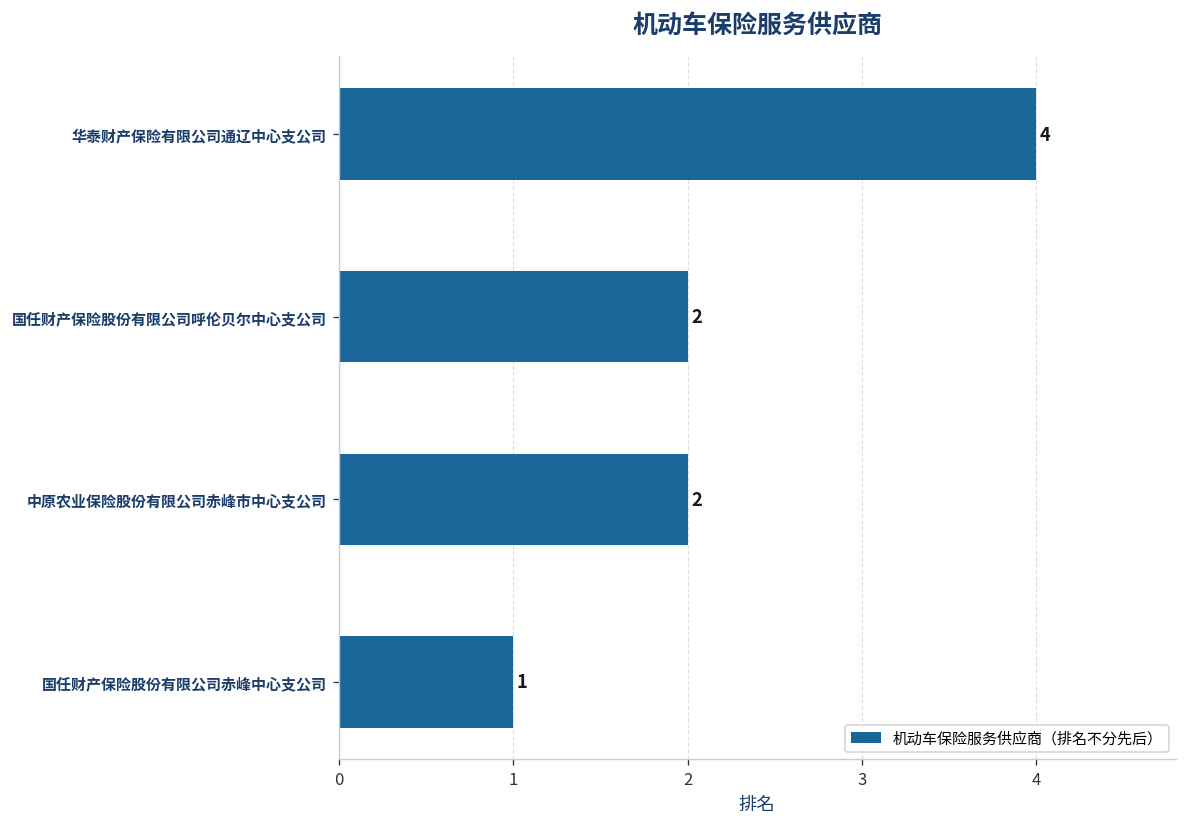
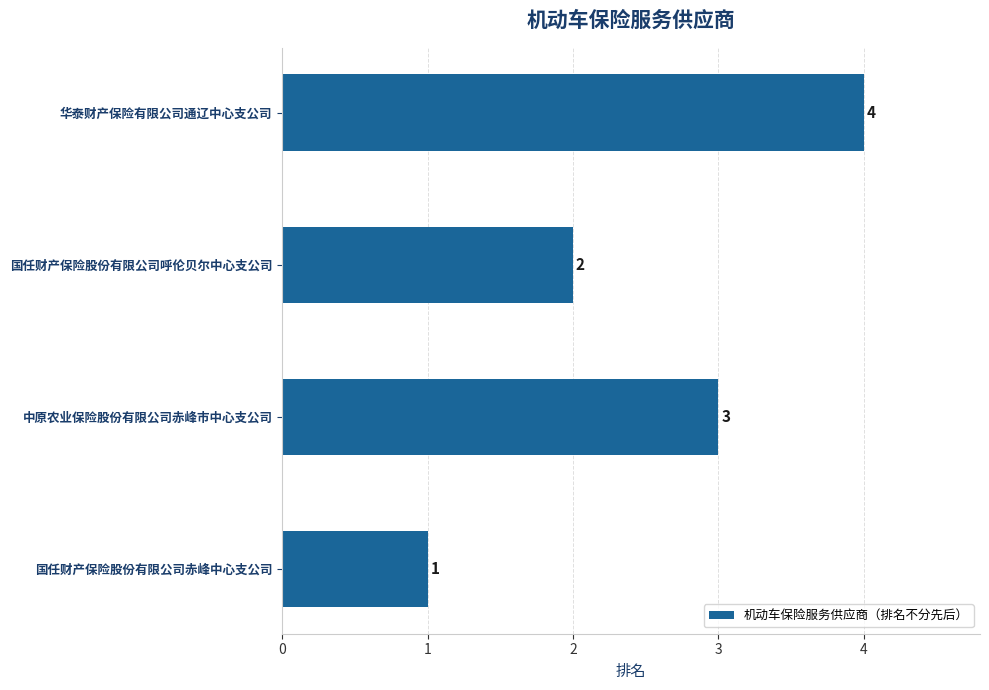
中原农业保险股份有限公司赤峰市中心支公司: 2 -> 3
